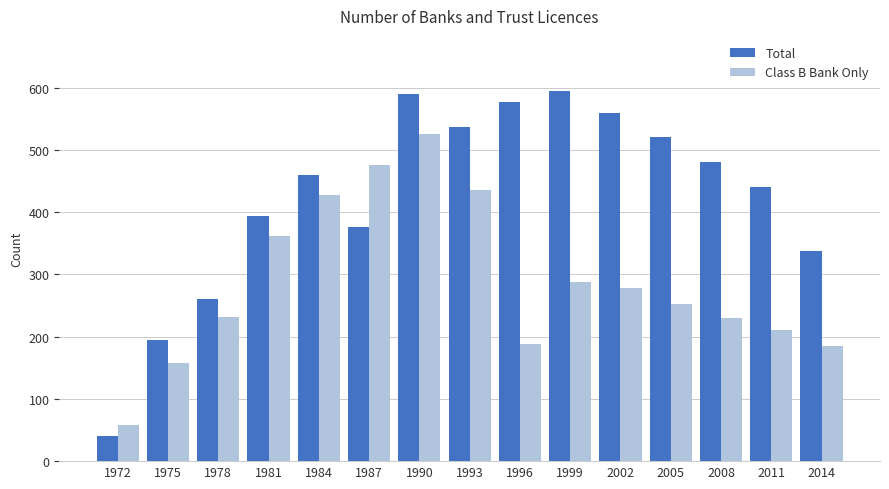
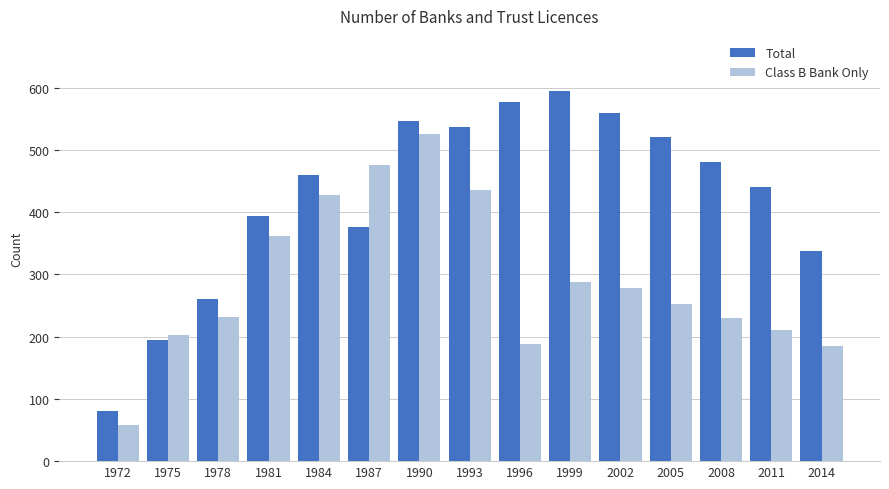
Total, 1972: 40 -> 80
Class B Bank Only, 1975: 160 -> 200
Total, 1990: 590 -> 550
